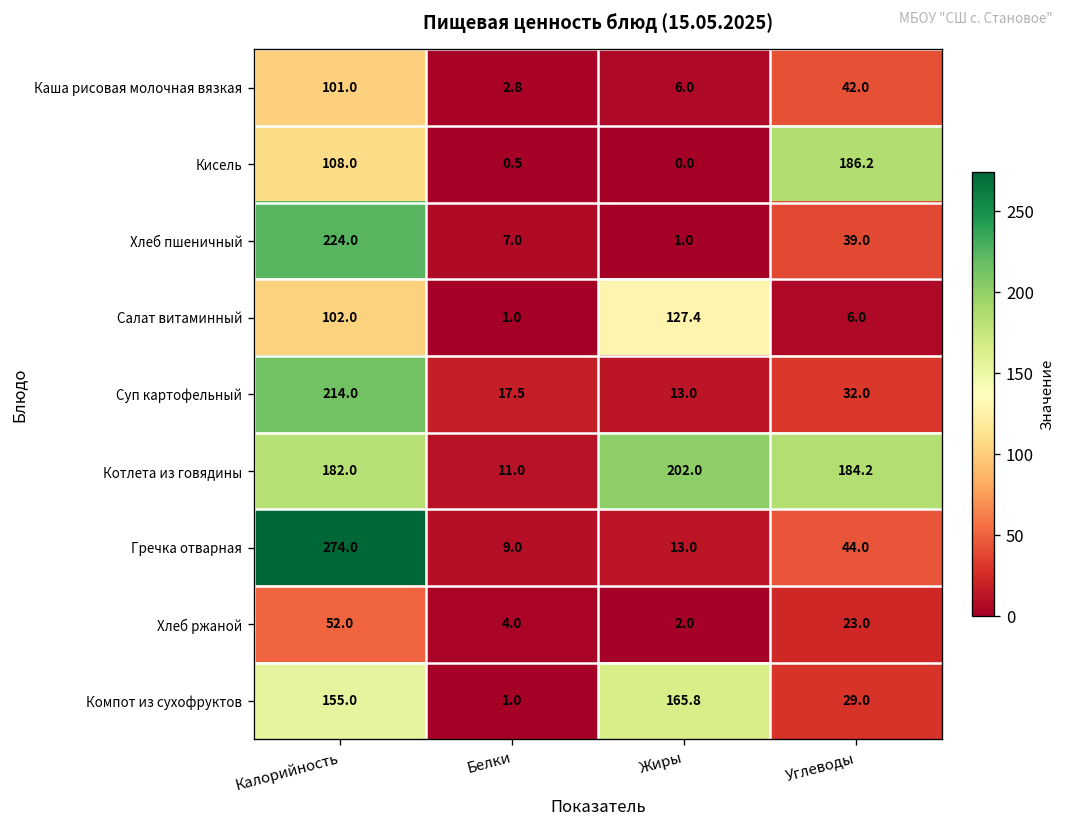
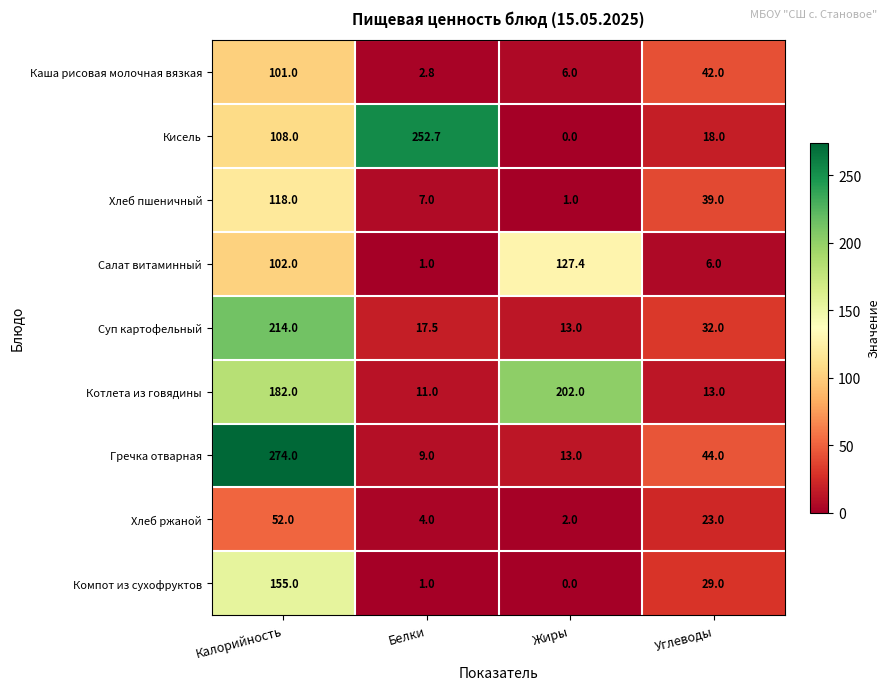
Кисель, Белки: 0.5 -> 252.7
Кисель, Углеводы: 186.2 -> 18.0
Хлеб пшеничный, Калорийность: 224.0 -> 118.0
Котлета из говядины, Углеводы: 184.2 -> 13.0
Компот из сухофруктов, Жиры: 165.8 -> 0.0
